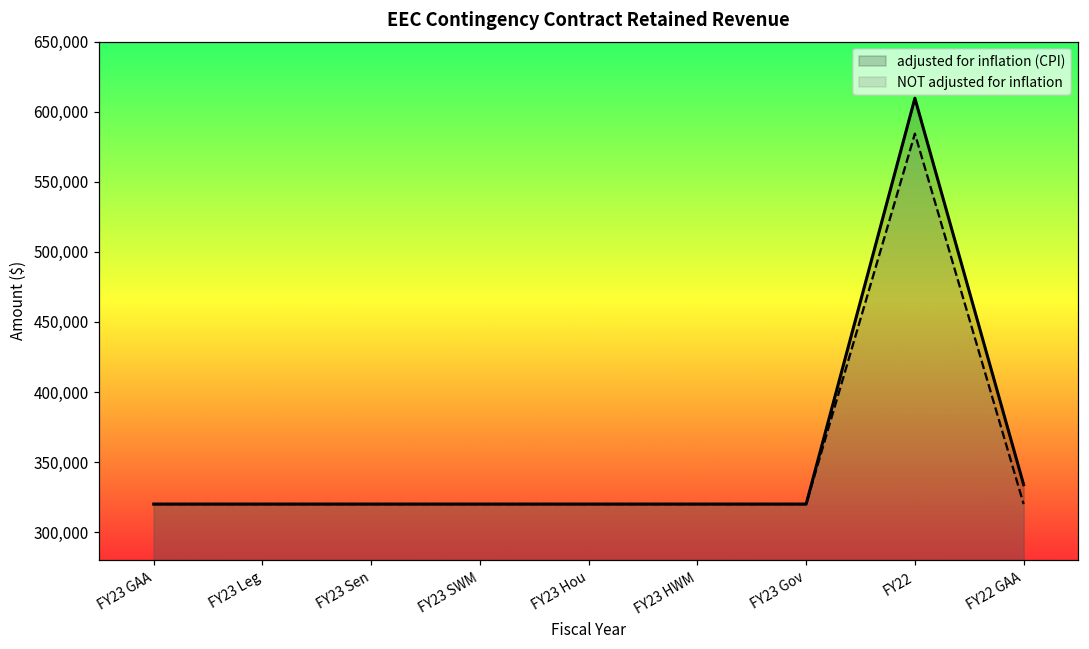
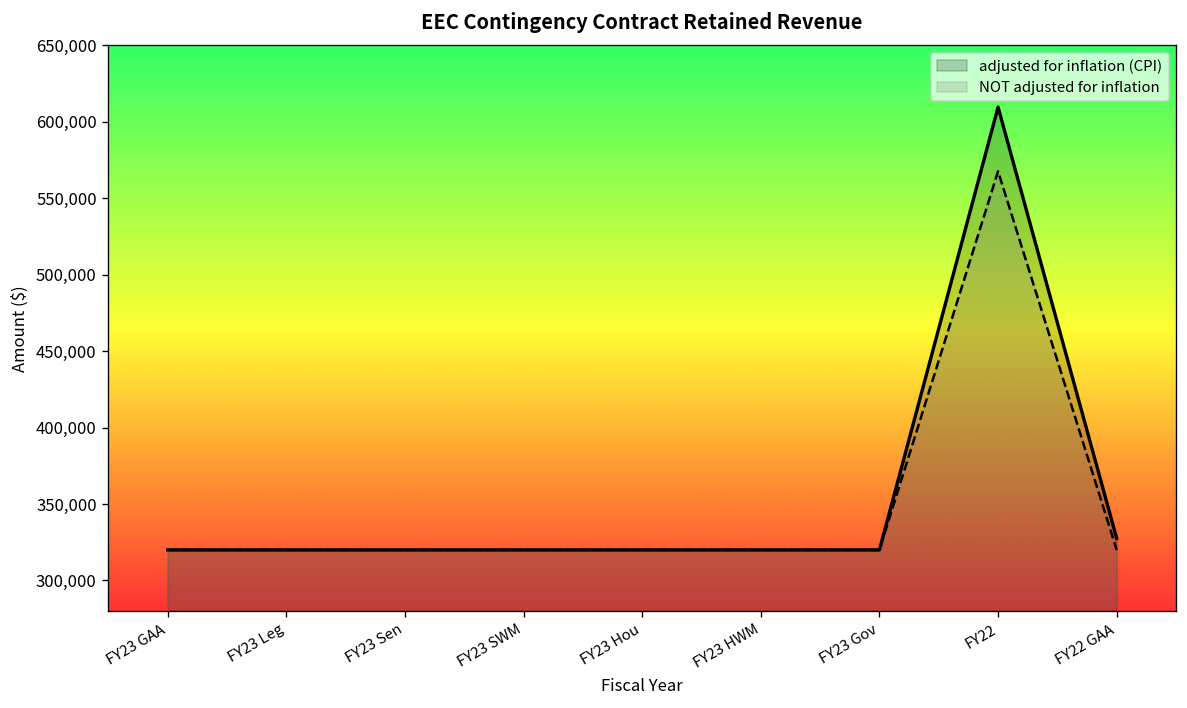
NOT adjusted for inflation, FY22: 584,000 -> 568,000
adjusted for inflation (CPI), FY22 GAA: 334,000 -> 328,000
